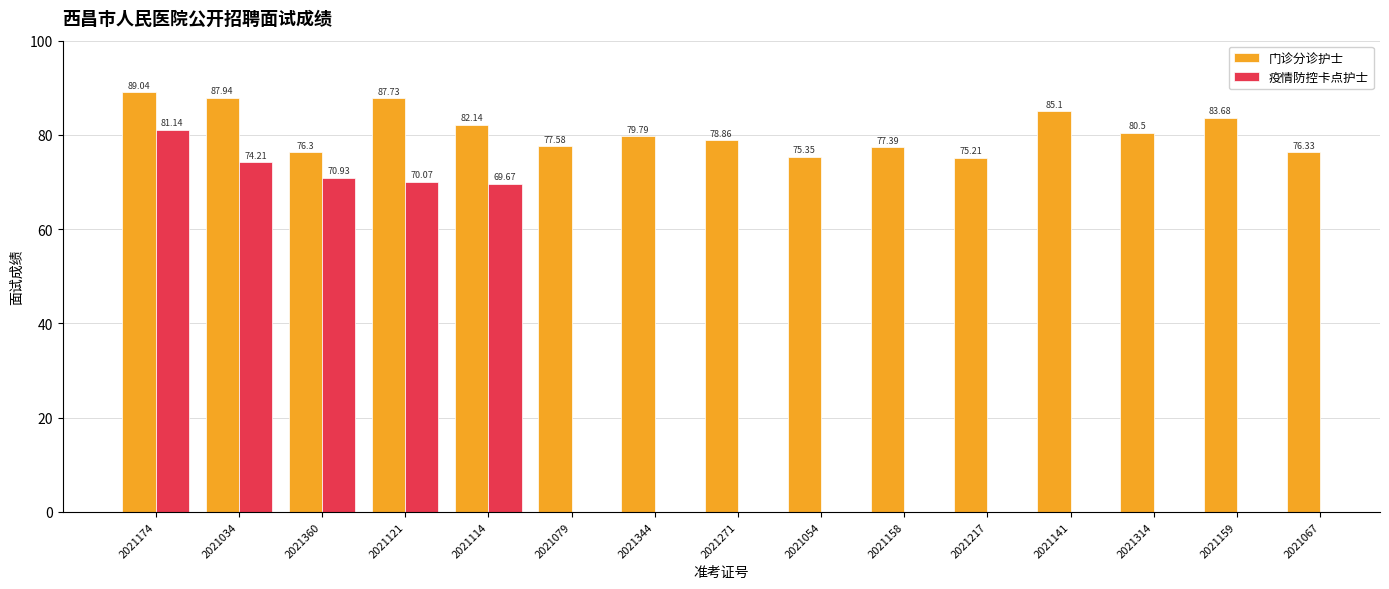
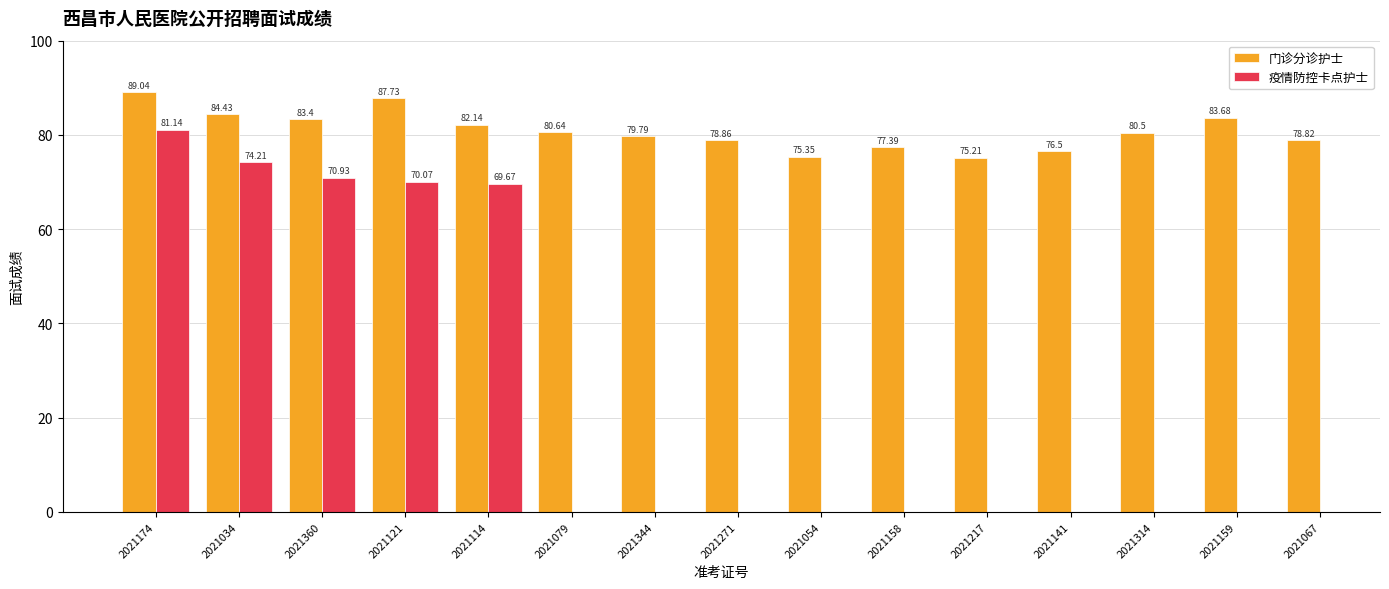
门诊分诊护士, 2021034: 87.94 -> 84.43
门诊分诊护士, 2021360: 76.3 -> 83.4
门诊分诊护士, 2021079: 77.58 -> 80.64
门诊分诊护士, 2021141: 85.1 -> 76.5
门诊分诊护士, 2021067: 76.33 -> 78.82
